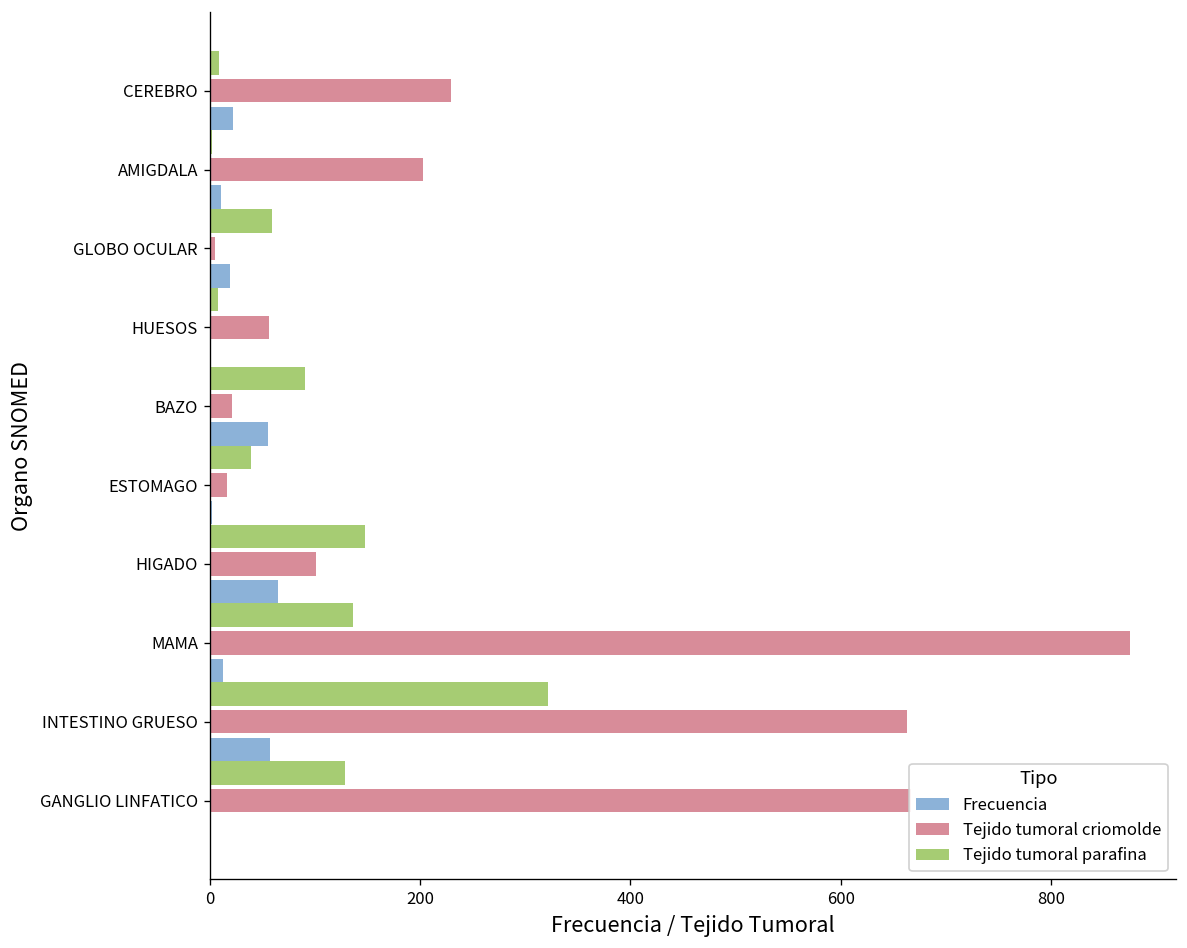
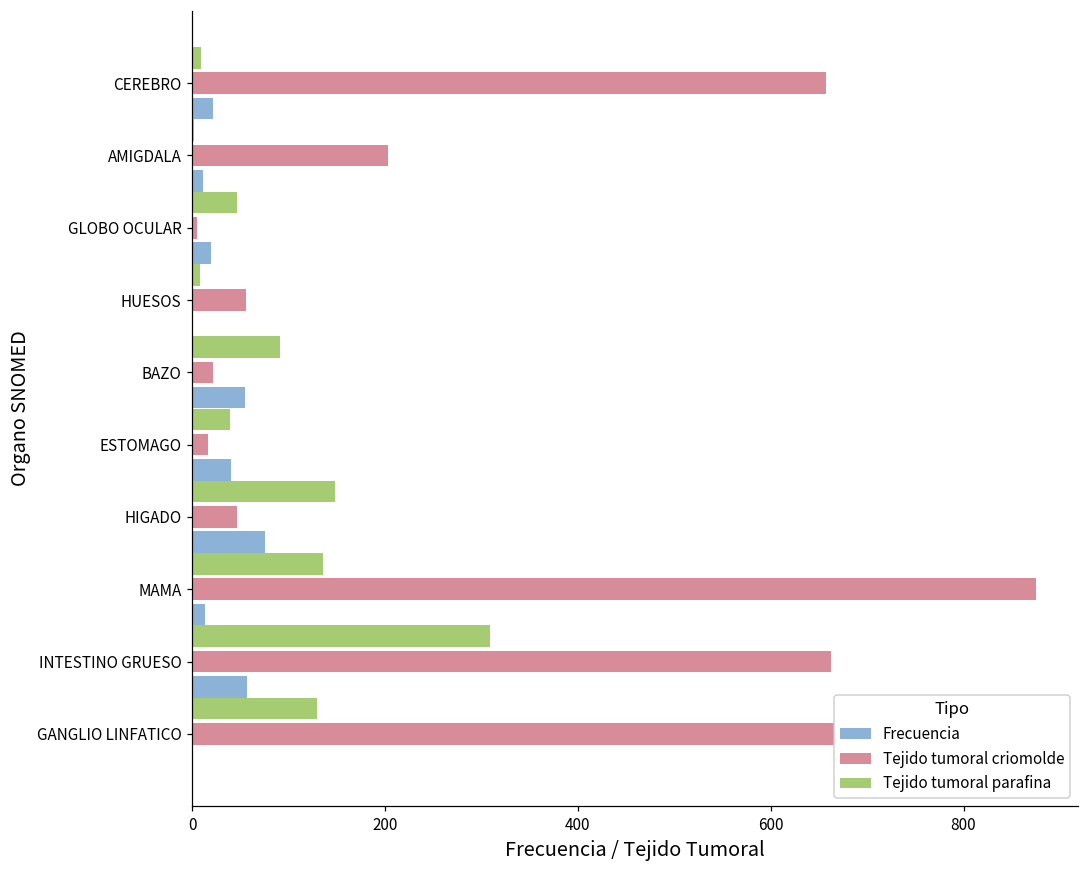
Tejido tumoral criomolde, CEREBRO: 230 -> 660
Tejido tumoral parafina, GLOBO OCULAR: 60 -> 50
Frecuencia, ESTOMAGO: 0 -> 40
Tejido tumoral criomolde, HIGADO: 100 -> 50
Frecuencia, HIGADO: 70 -> 80
Tejido tumoral parafina, INTESTINO GRUESO: 320 -> 310
